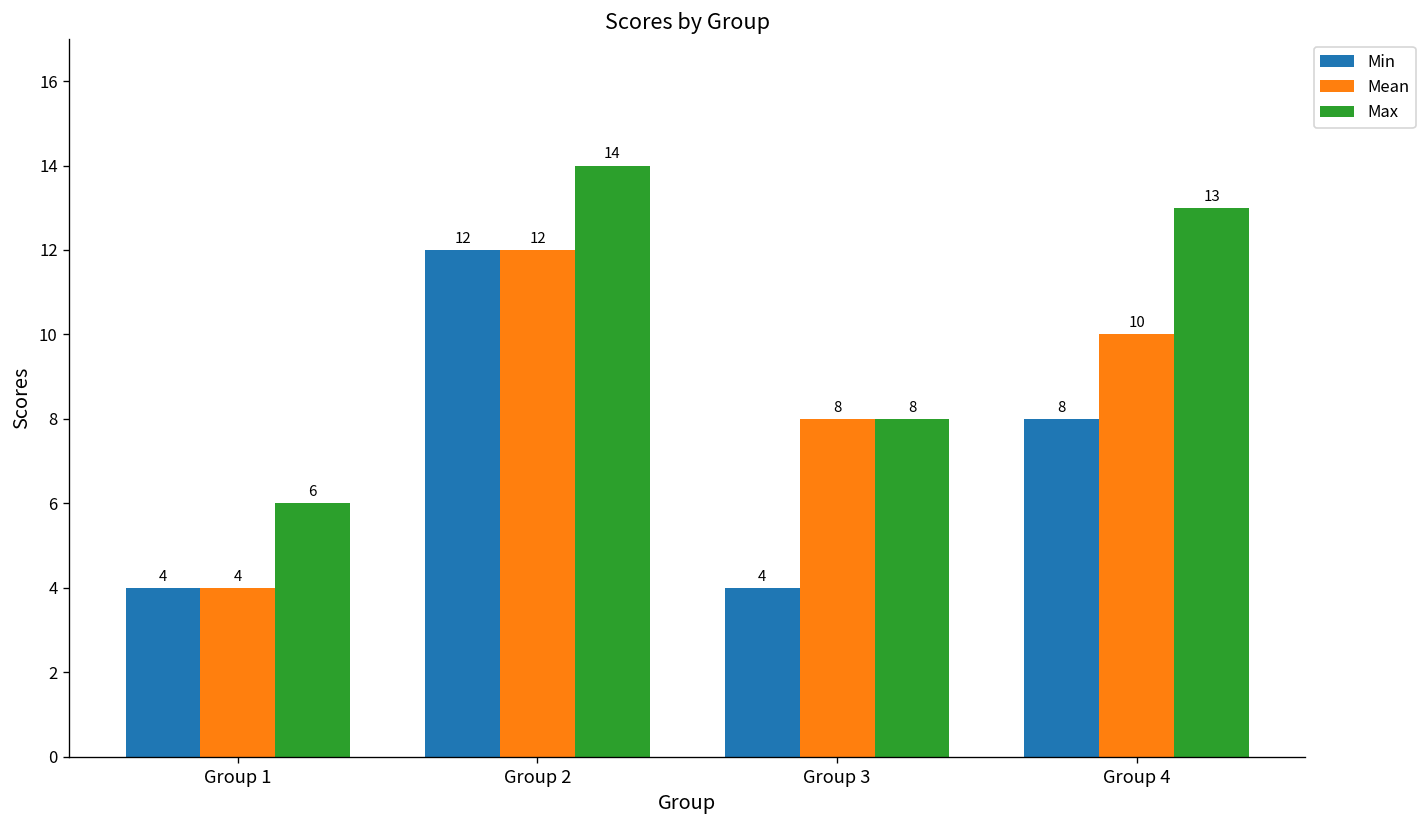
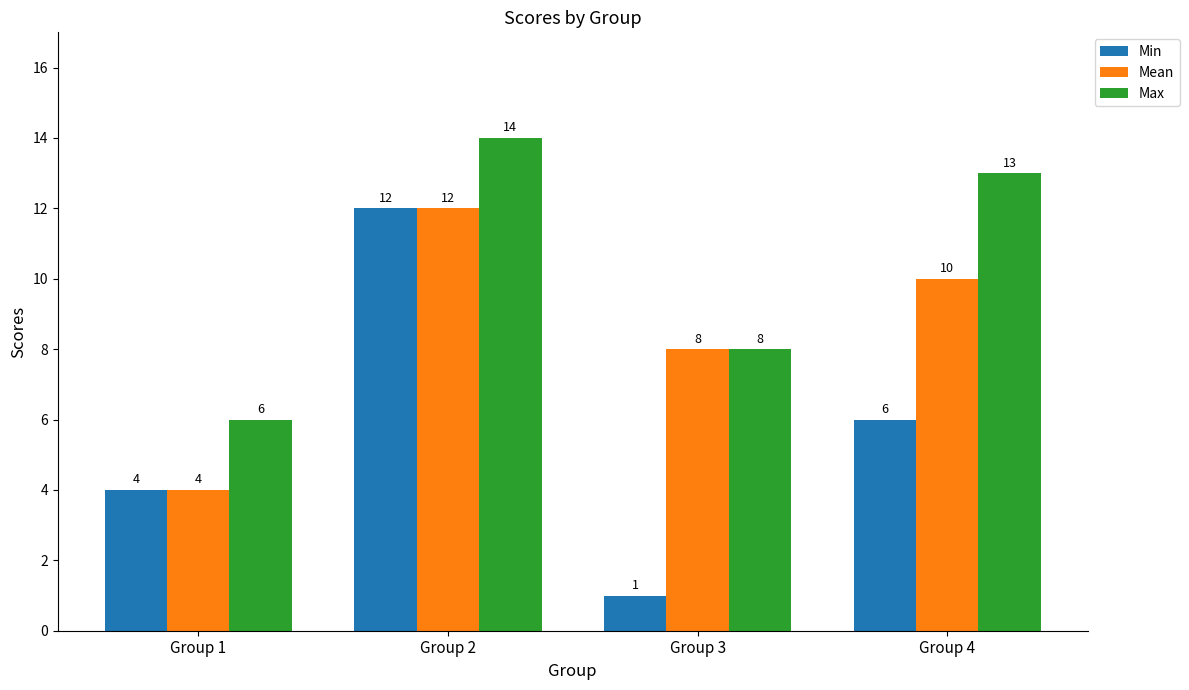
Min, Group 3: 4 -> 1
Min, Group 4: 8 -> 6
